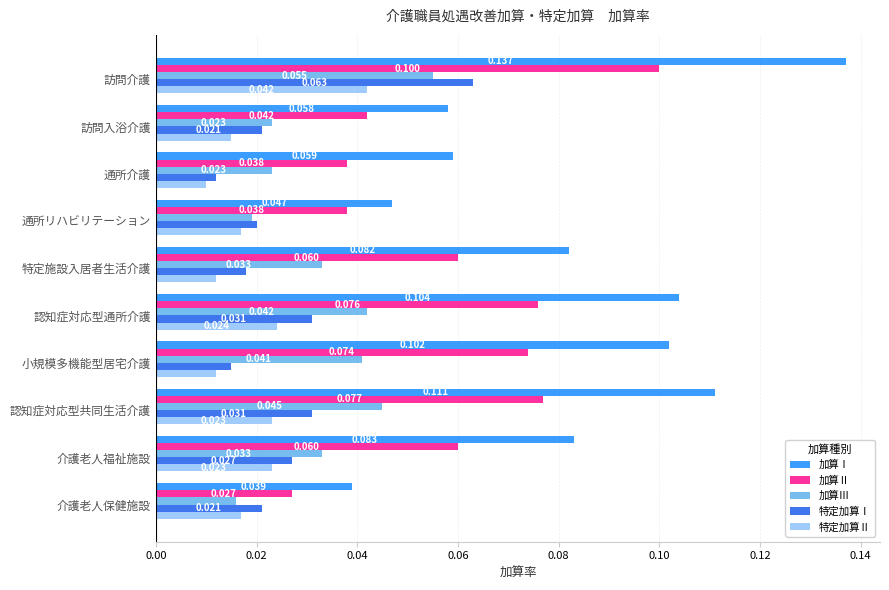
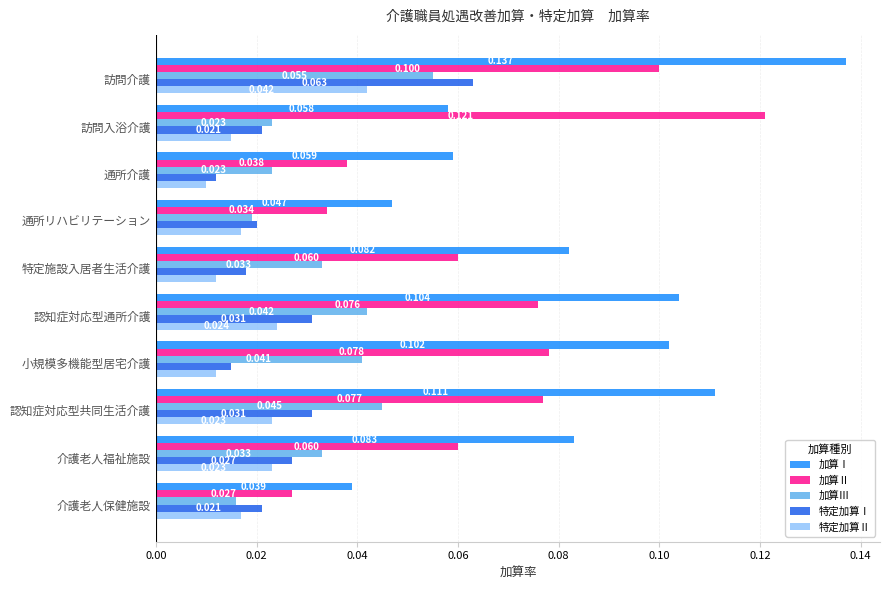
加算Ⅱ, 訪問入浴介護: 0.042 -> 0.121
加算Ⅱ, 通所リハビリテーション: 0.038 -> 0.034
加算Ⅱ, 小規模多機能型居宅介護: 0.074 -> 0.078
